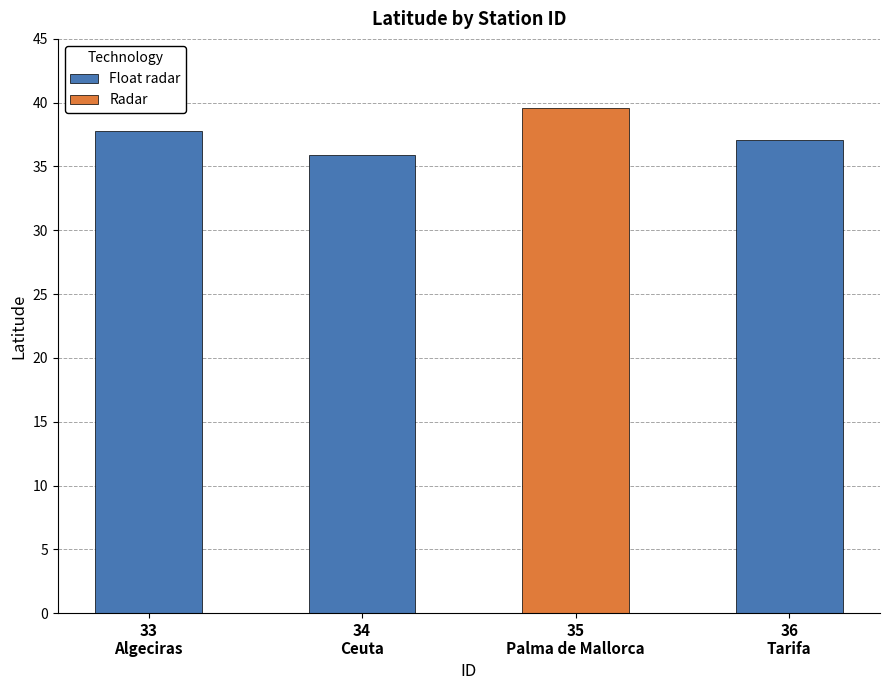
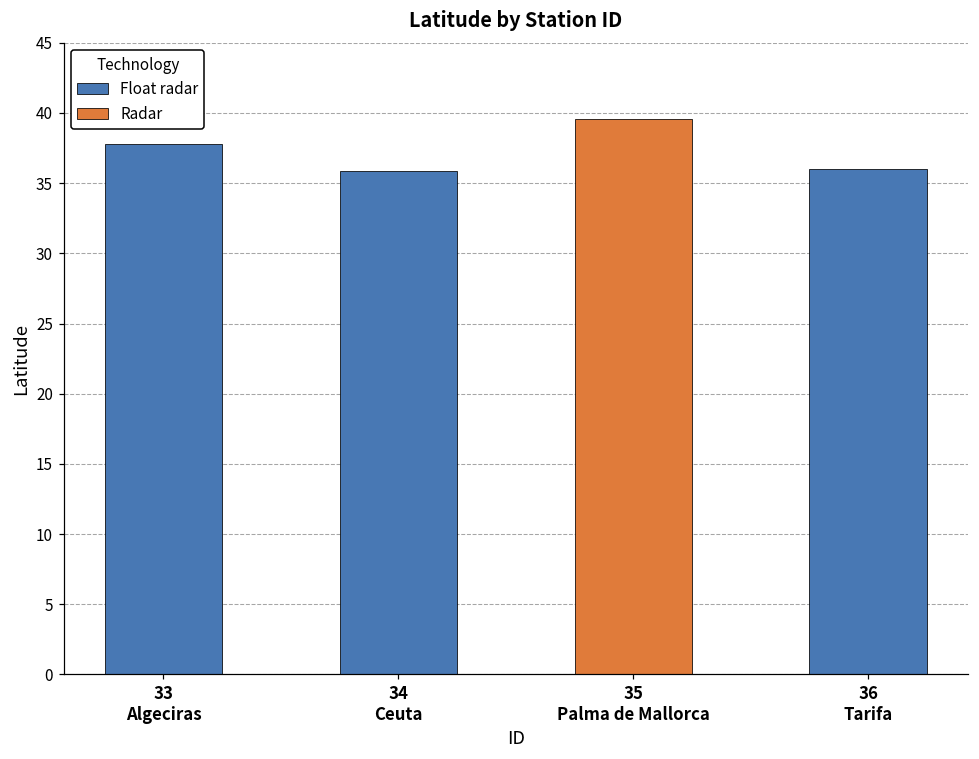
36 Tarifa: 37.1 -> 36.0
